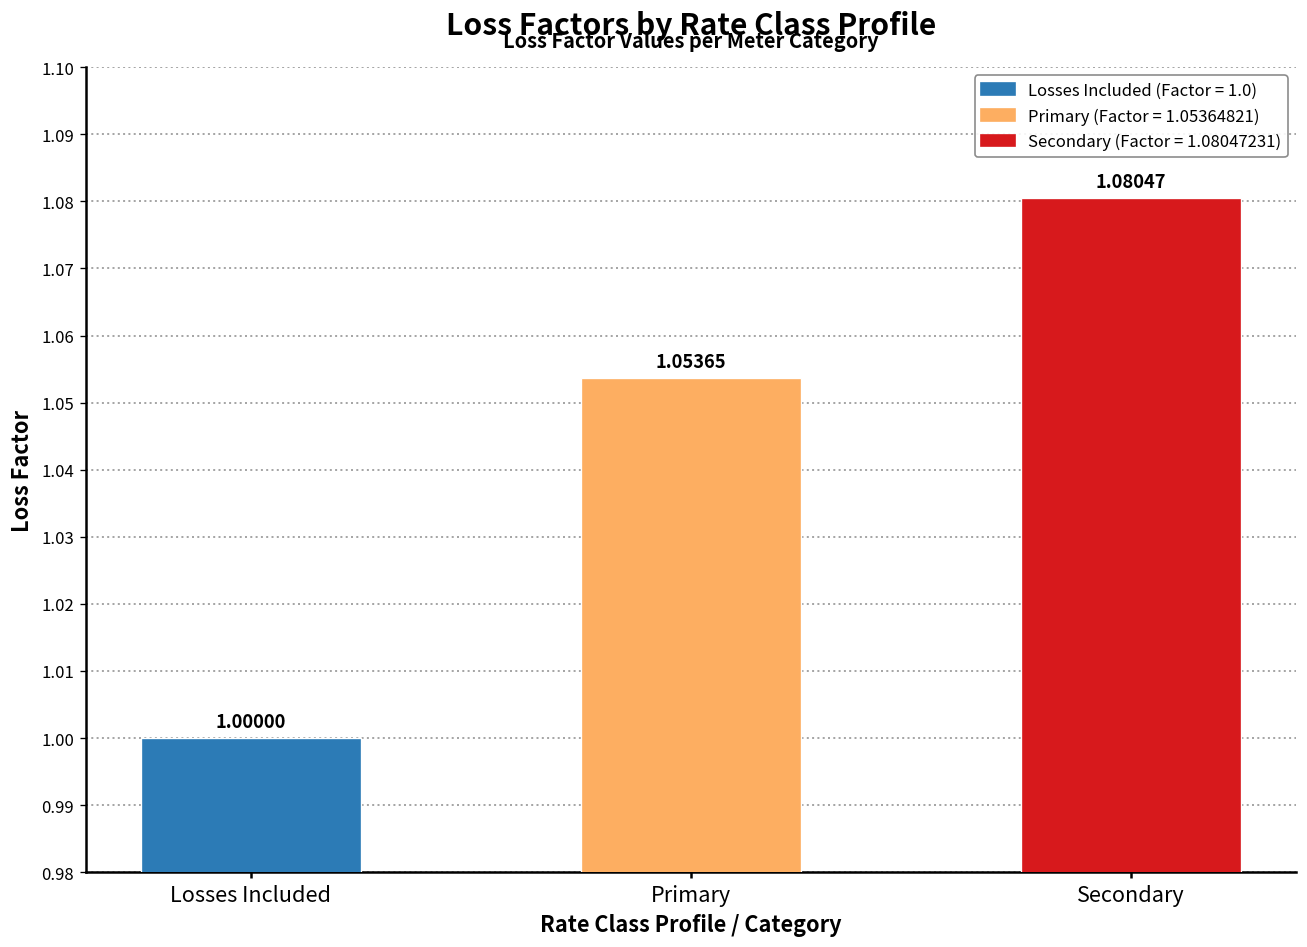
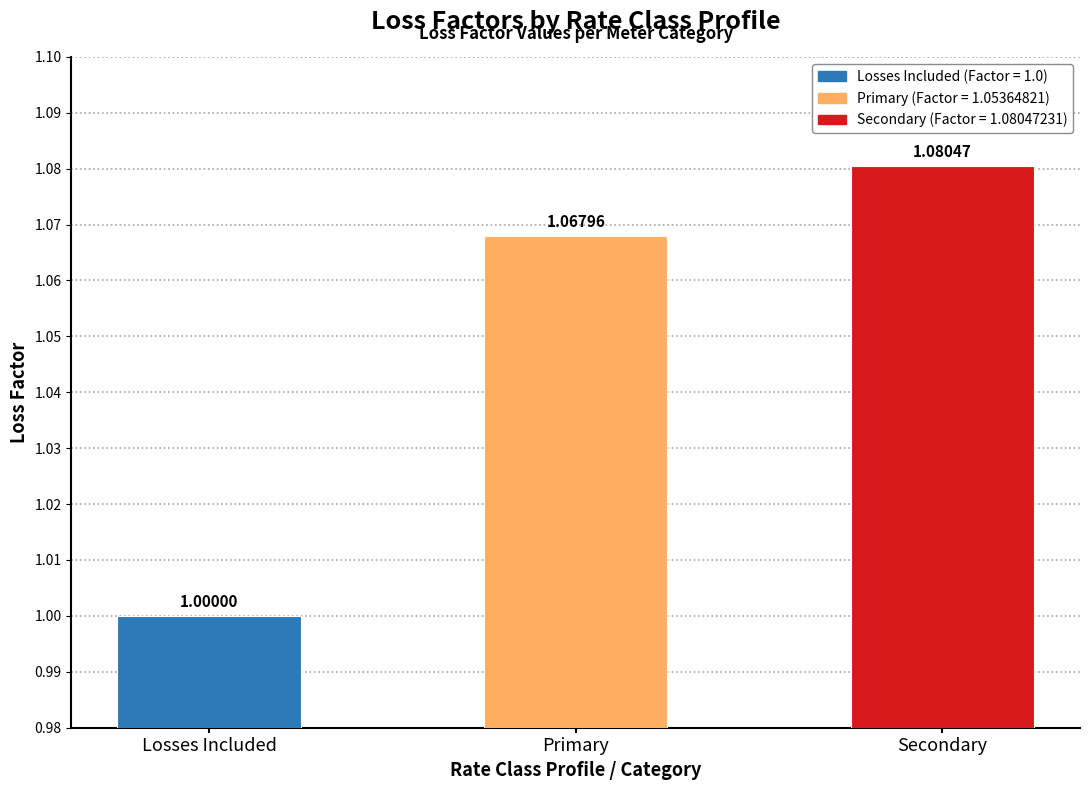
Primary: 1.05365 -> 1.06796
